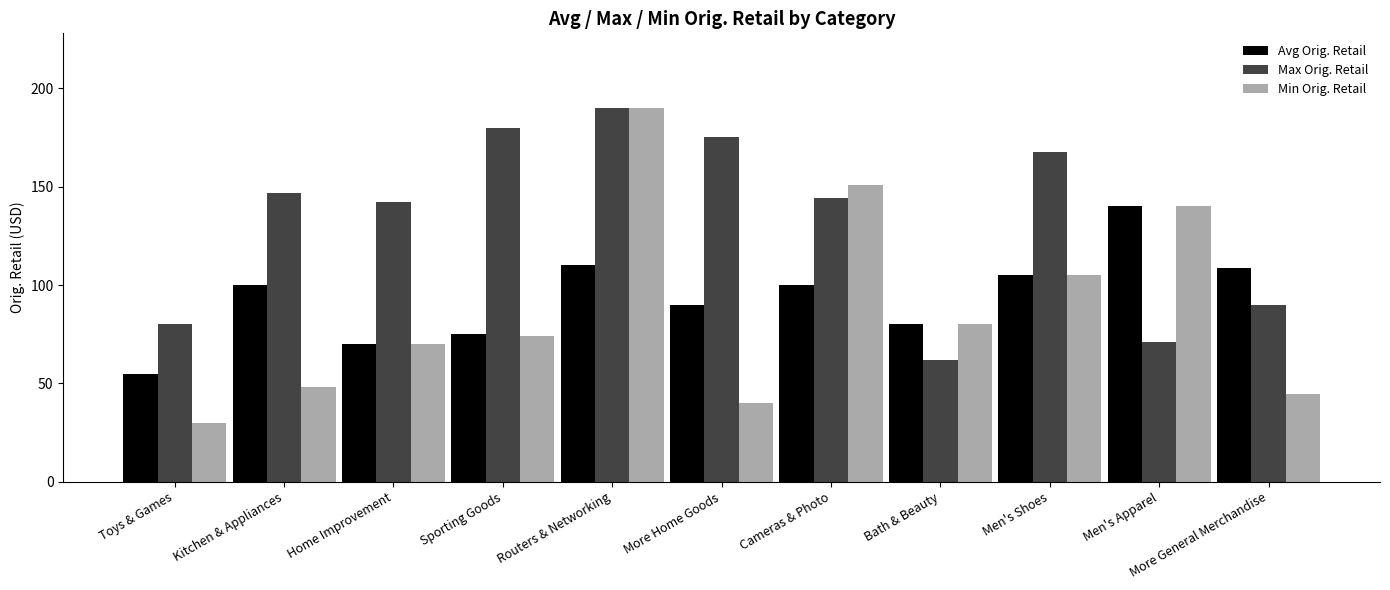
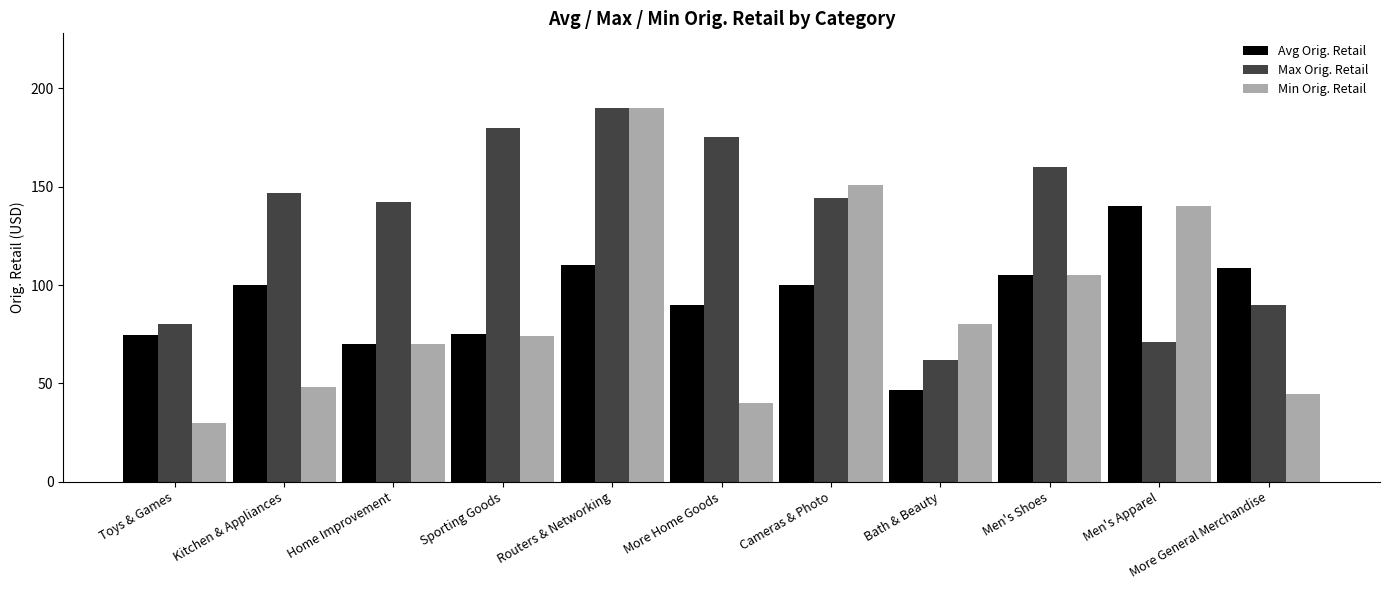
Avg Orig. Retail, Toys & Games: 55 -> 75
Avg Orig. Retail, Bath & Beauty: 80 -> 47
Max Orig. Retail, Men's Shoes: 168 -> 160
